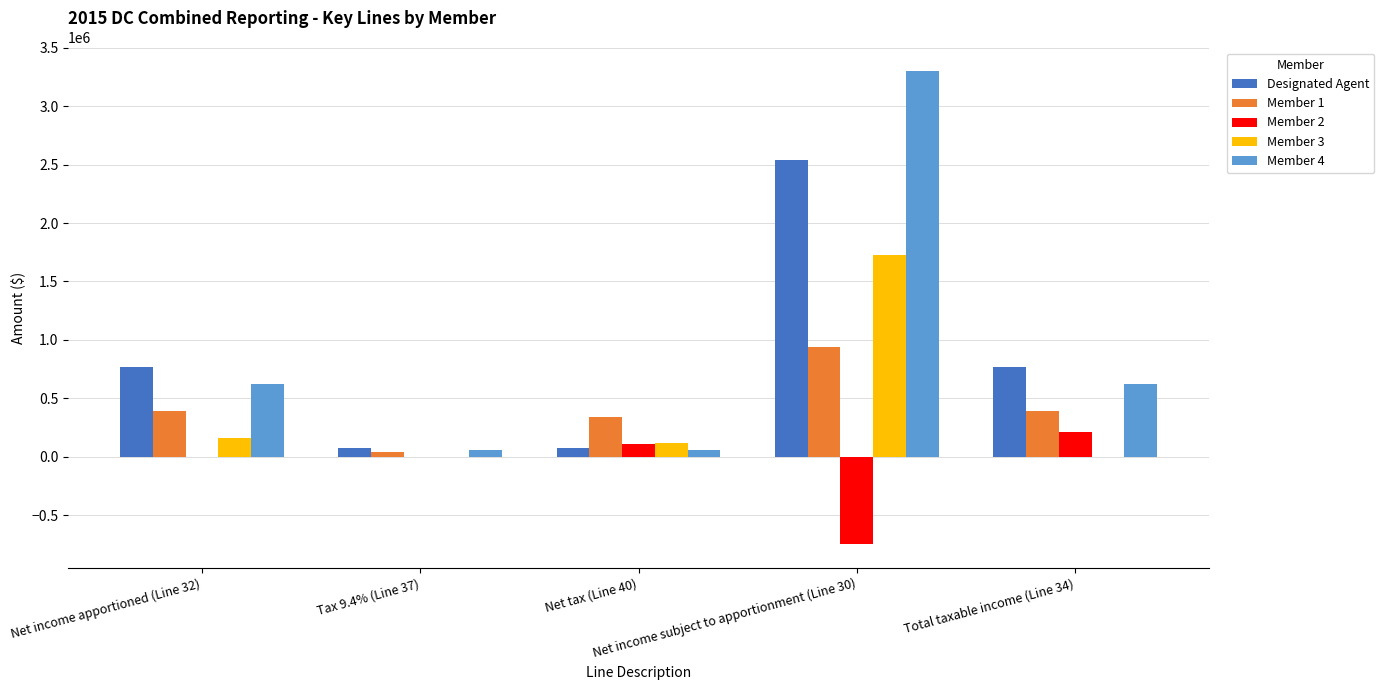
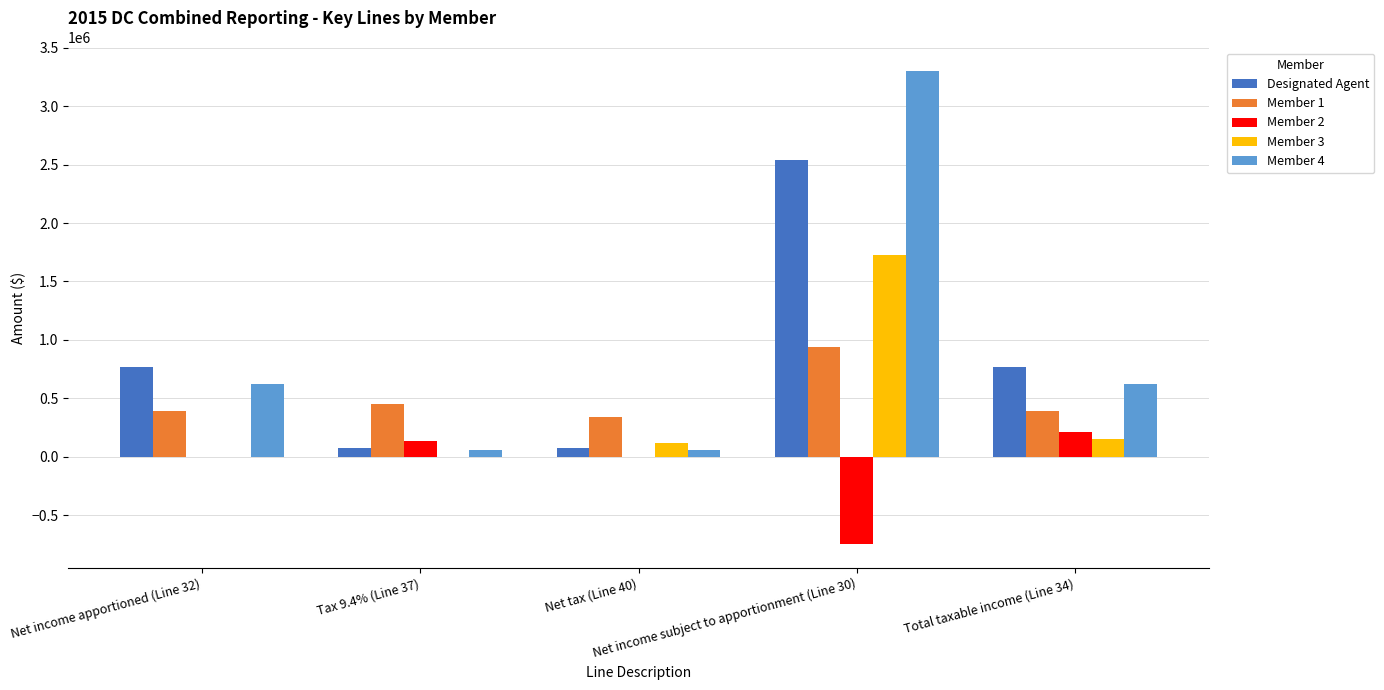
Member 3, Net income apportioned (Line 32): 160000 -> 0
Member 1, Tax 9.4% (Line 37): 40000 -> 450000
Member 2, Tax 9.4% (Line 37): 0 -> 130000
Member 2, Net tax (Line 40): 110000 -> 0
Member 3, Total taxable income (Line 34): 0 -> 160000
